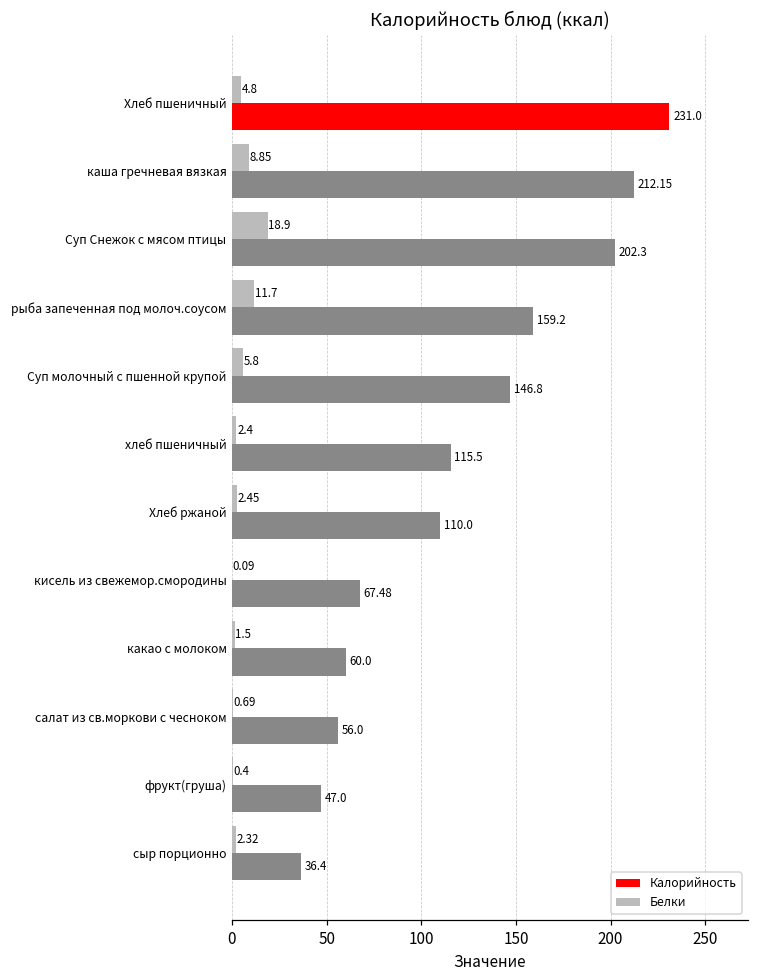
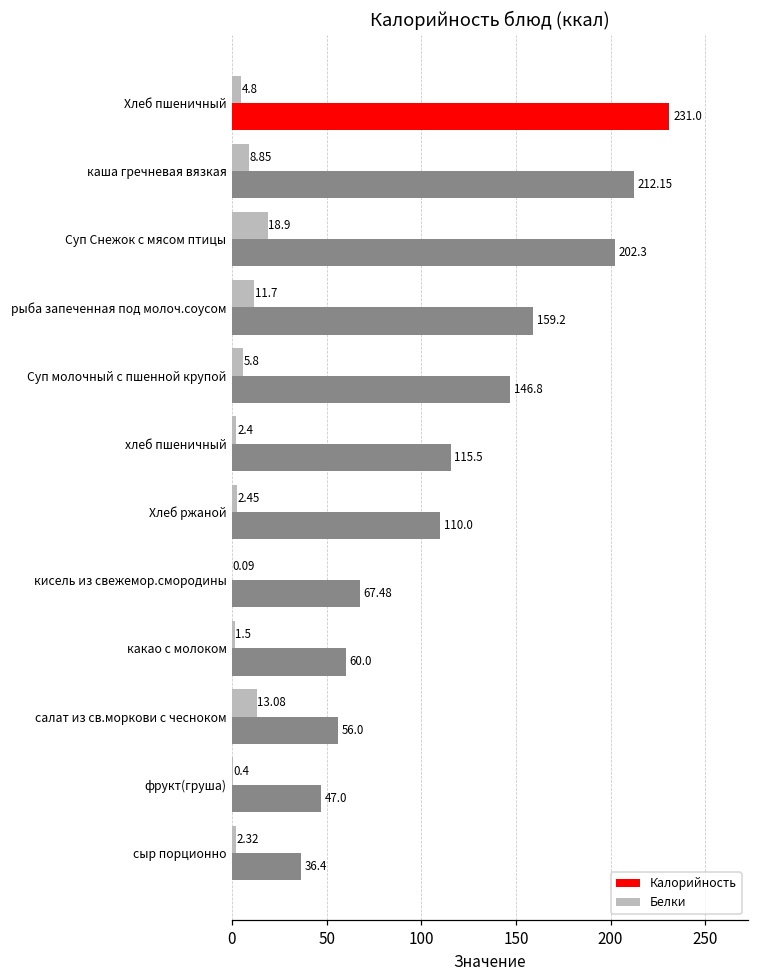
Белки, салат из св.моркови с чесноком: 0.69 -> 13.08
